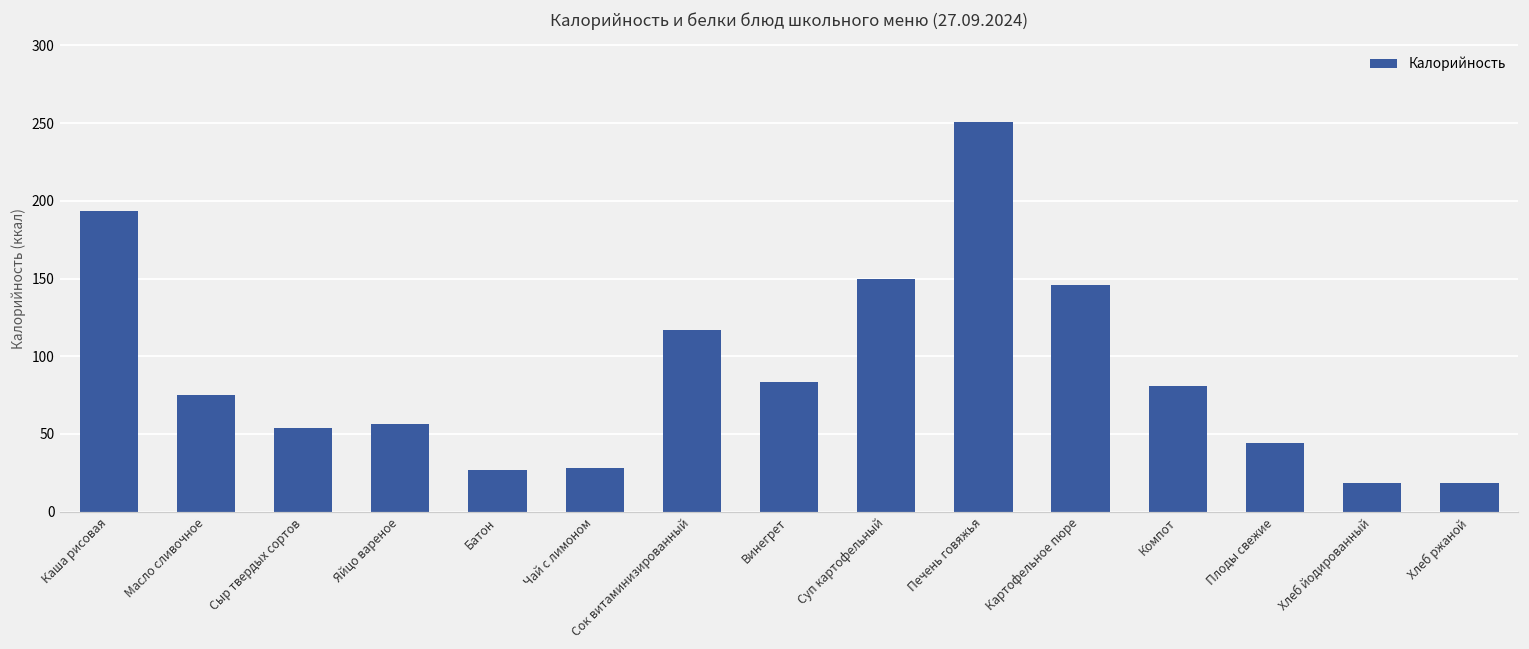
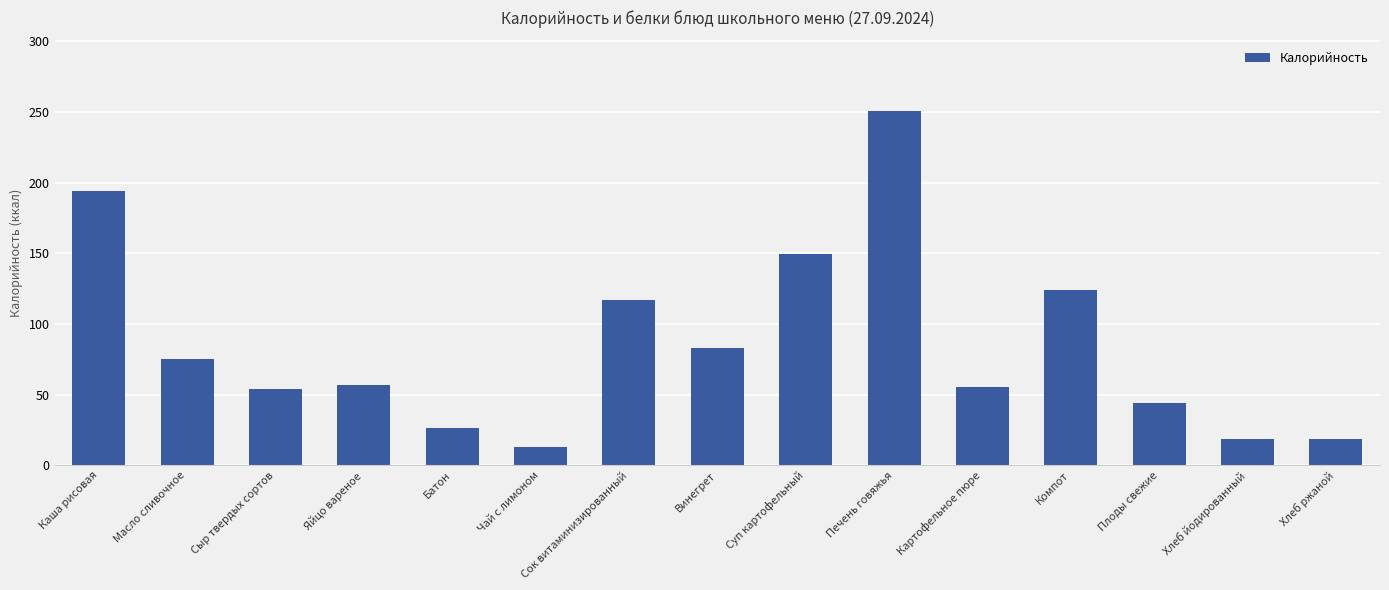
Чай с лимоном: 28 -> 13
Картофельное пюре: 146 -> 55
Компот: 81 -> 124
